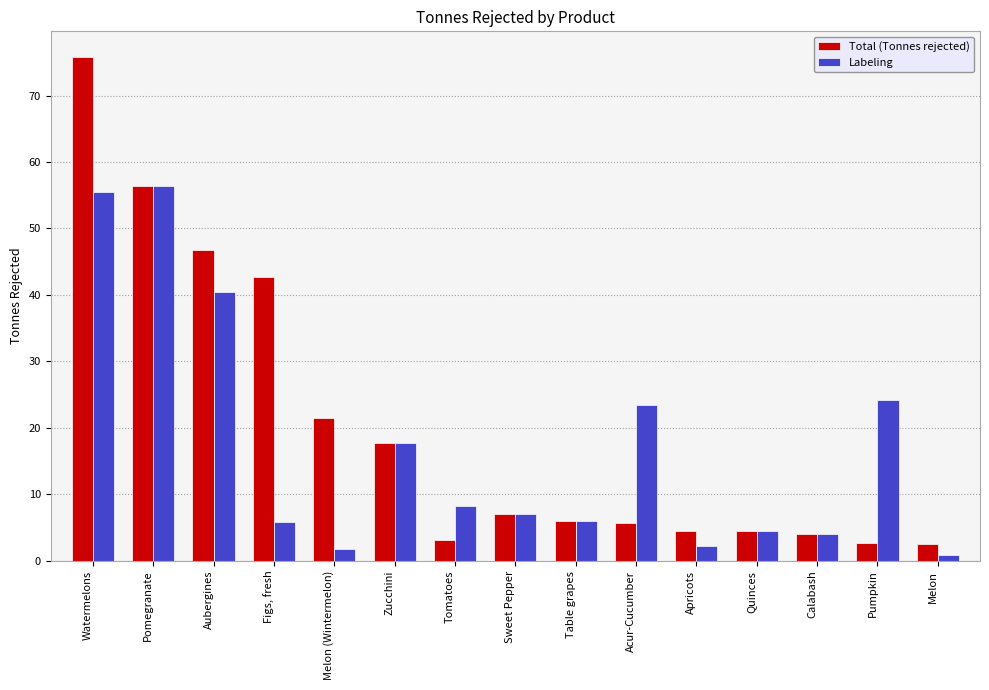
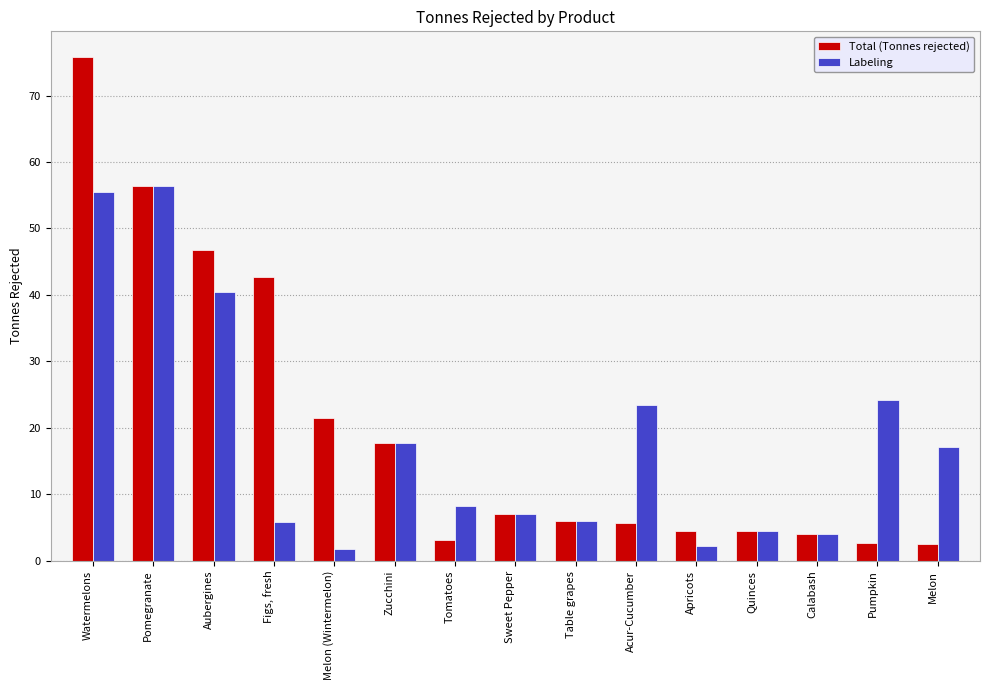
Labeling, Melon: 1 -> 17
